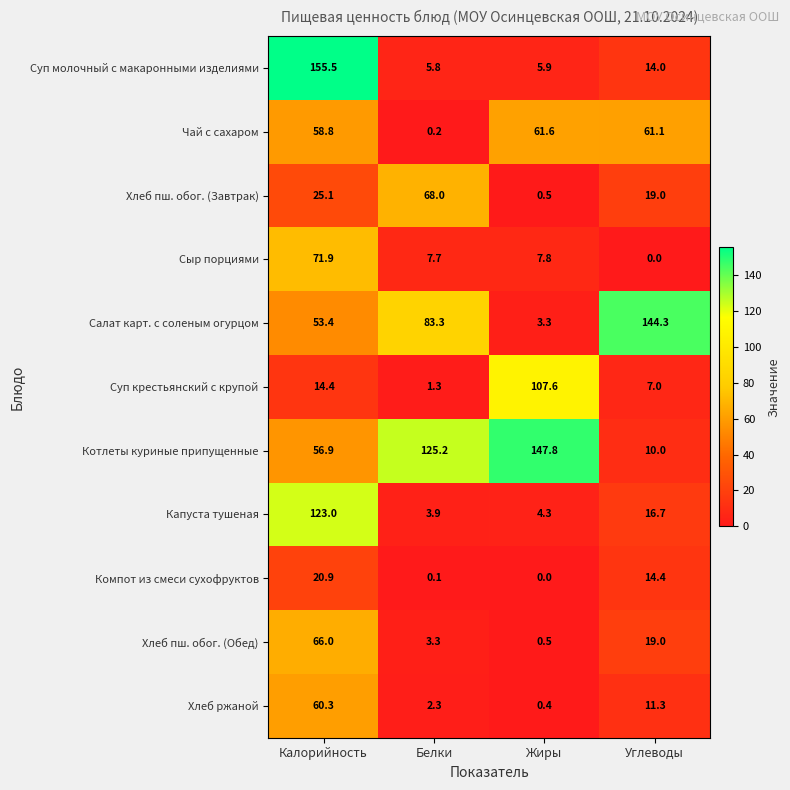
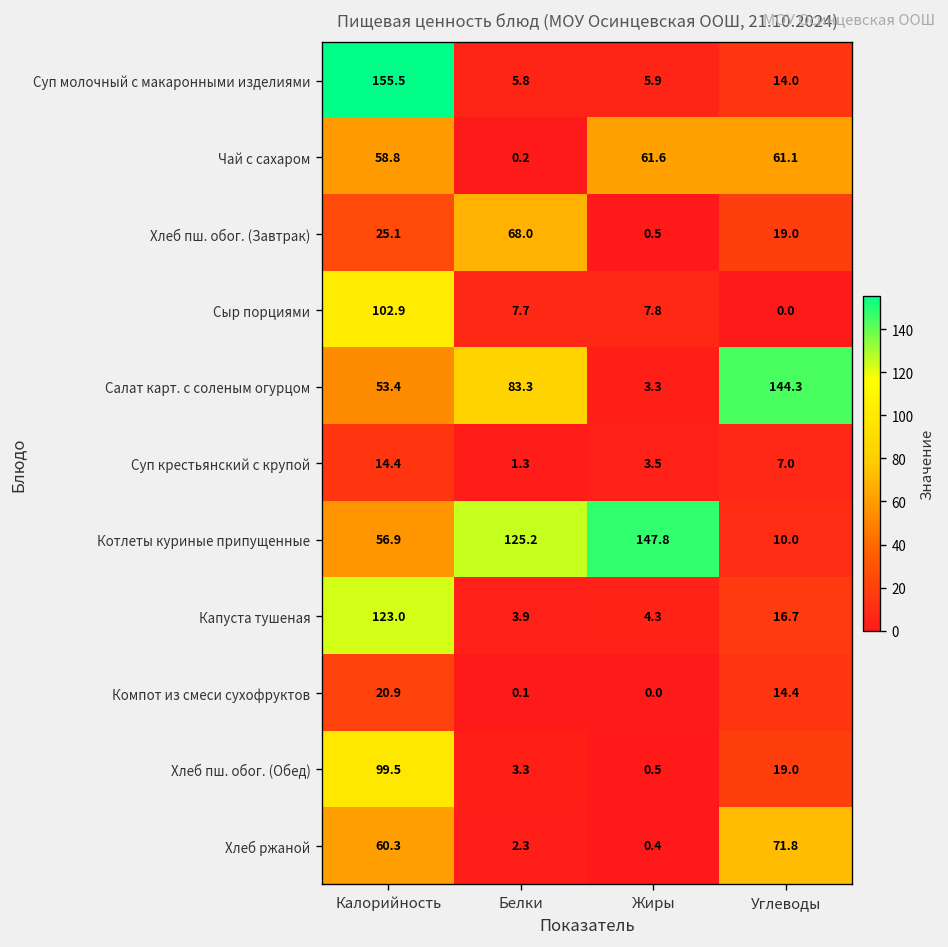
Сыр порциями, Калорийность: 71.9 -> 102.9
Суп крестьянский с крупой, Жиры: 107.6 -> 3.5
Хлеб пш. обог. (Обед), Калорийность: 66.0 -> 99.5
Хлеб ржаной, Углеводы: 11.3 -> 71.8
